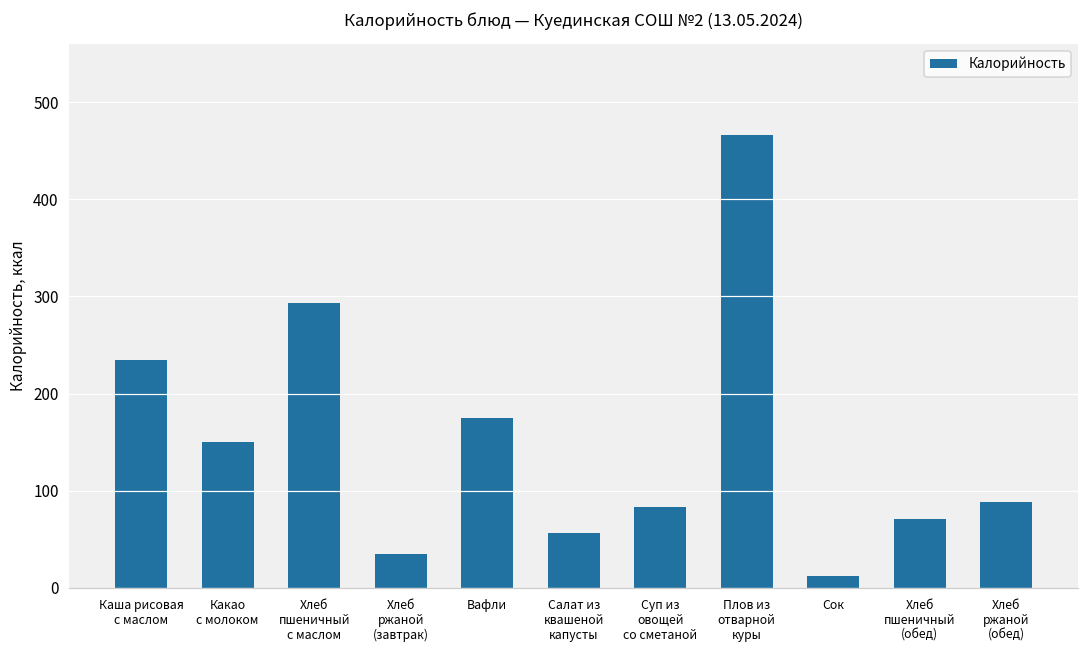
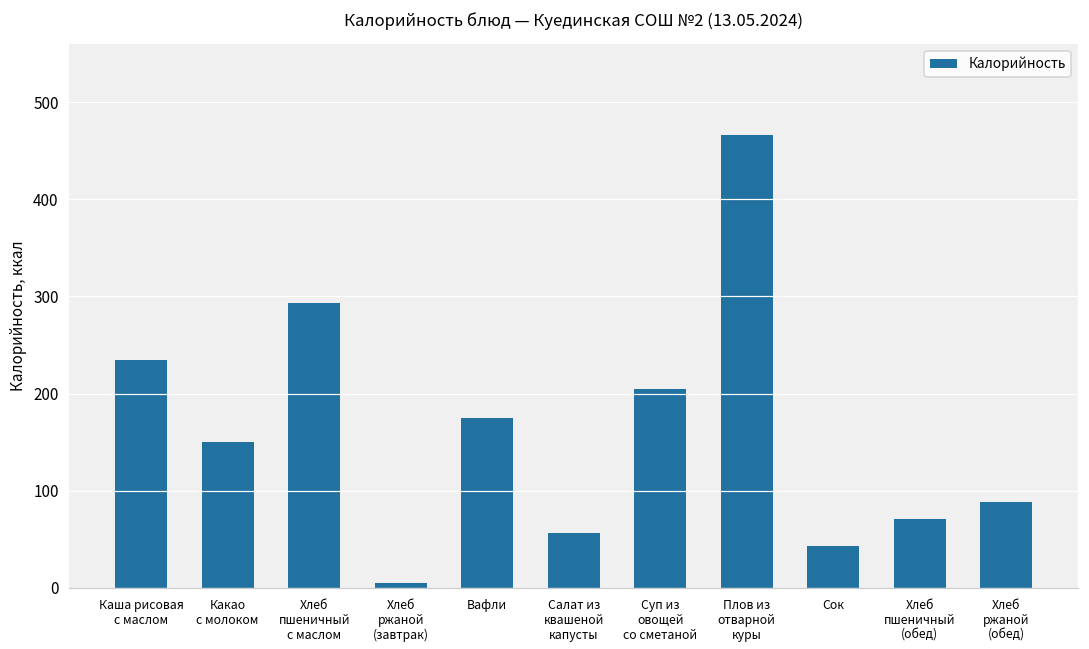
Хлеб ржаной (завтрак): 30 -> 10
Суп из овощей со сметаной: 80 -> 210
Сок: 10 -> 40
